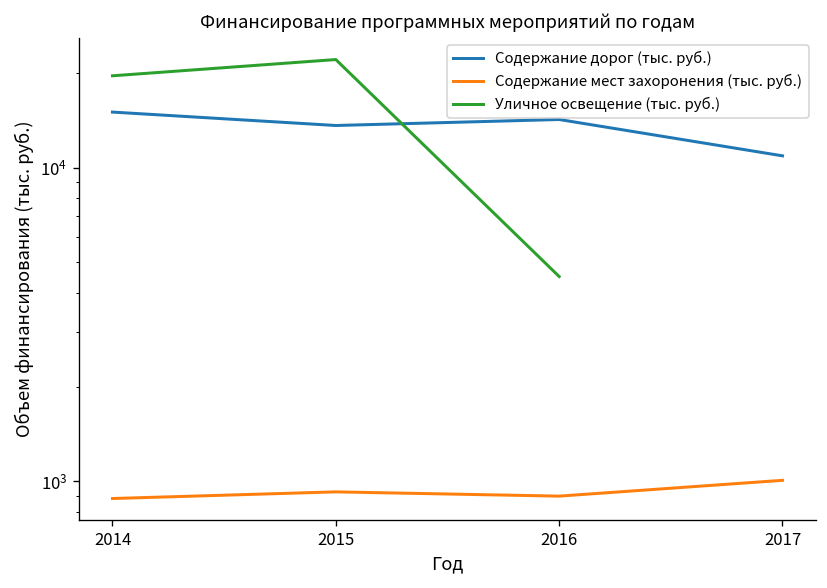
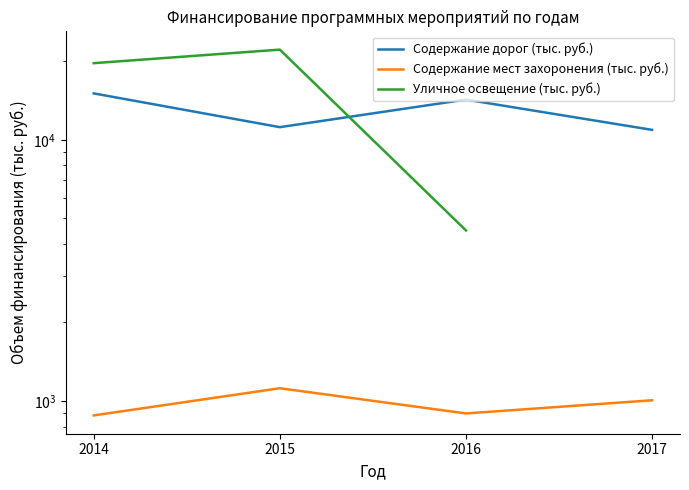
Содержание дорог (тыс. руб.), 2015: 14000 -> 11200
Содержание мест захоронения (тыс. руб.), 2015: 930 -> 1120
